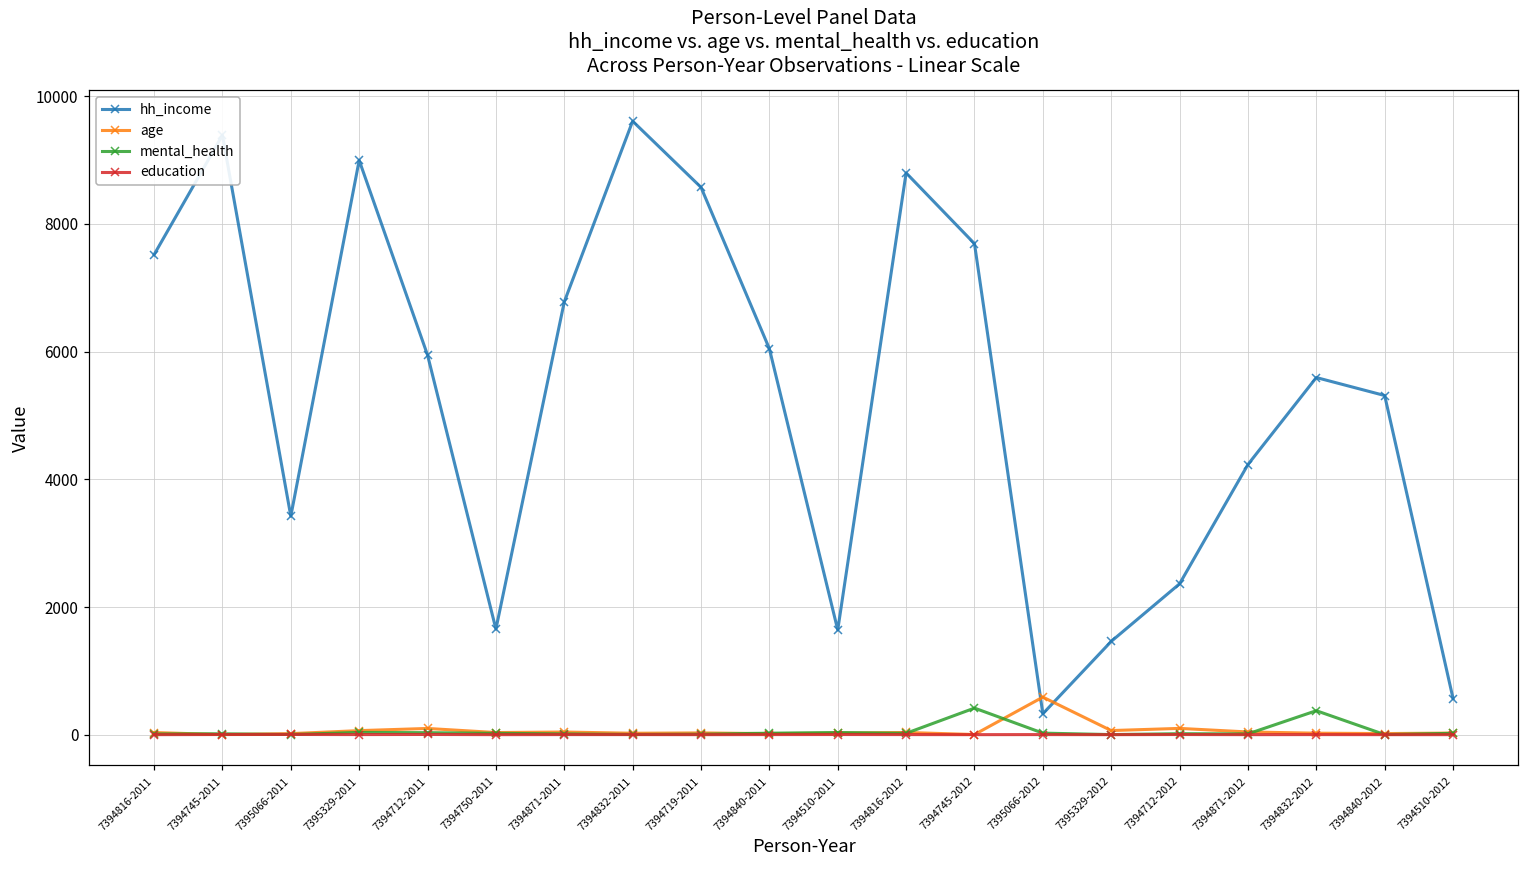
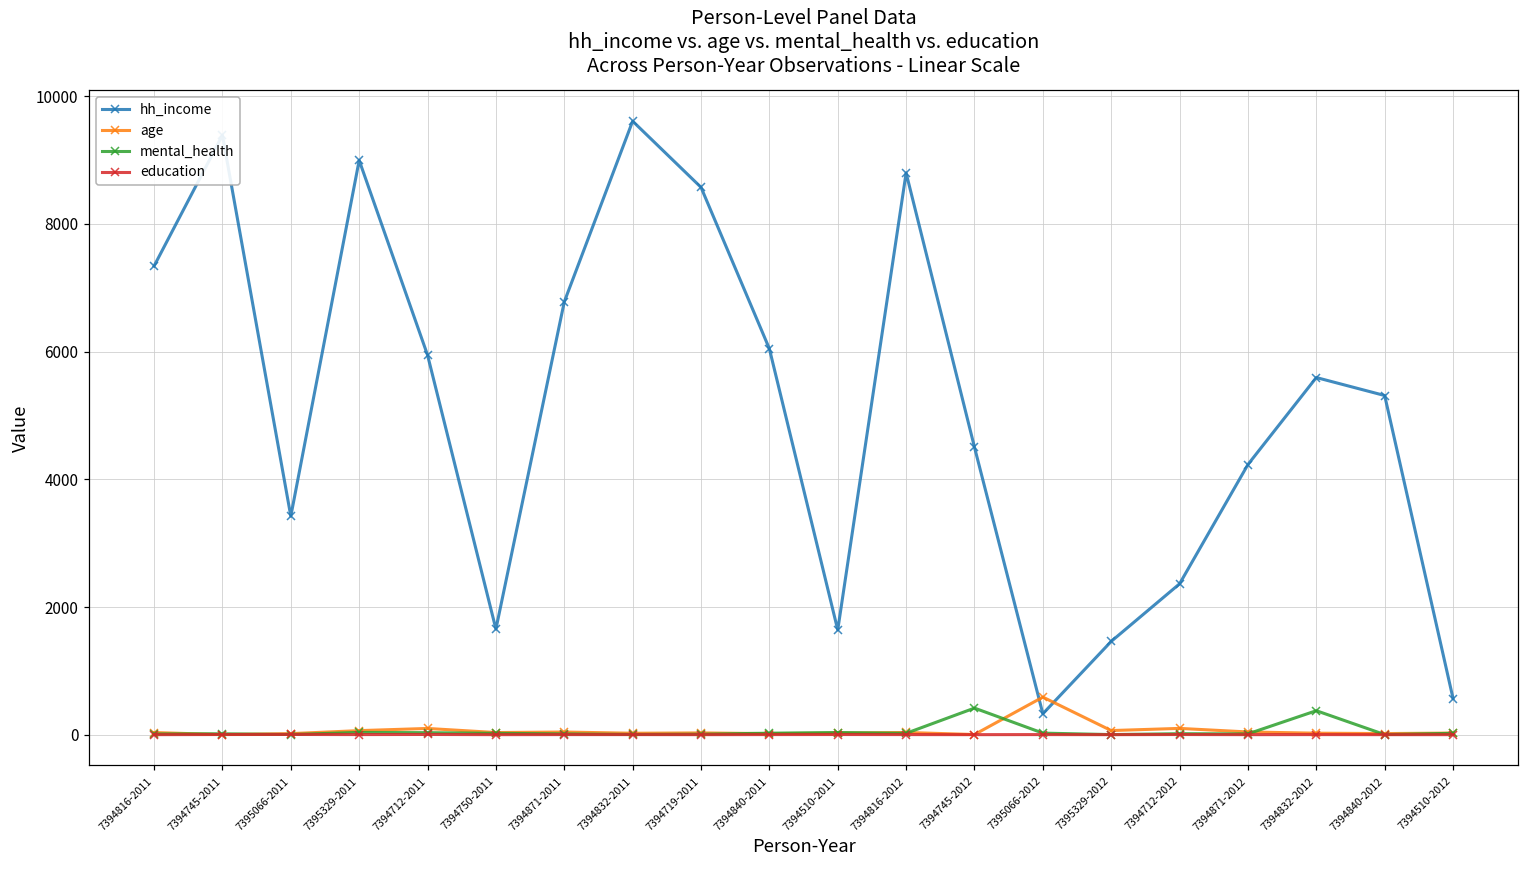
hh_income, 7394816-2011: 7500 -> 7300
hh_income, 7394745-2012: 7700 -> 4500
